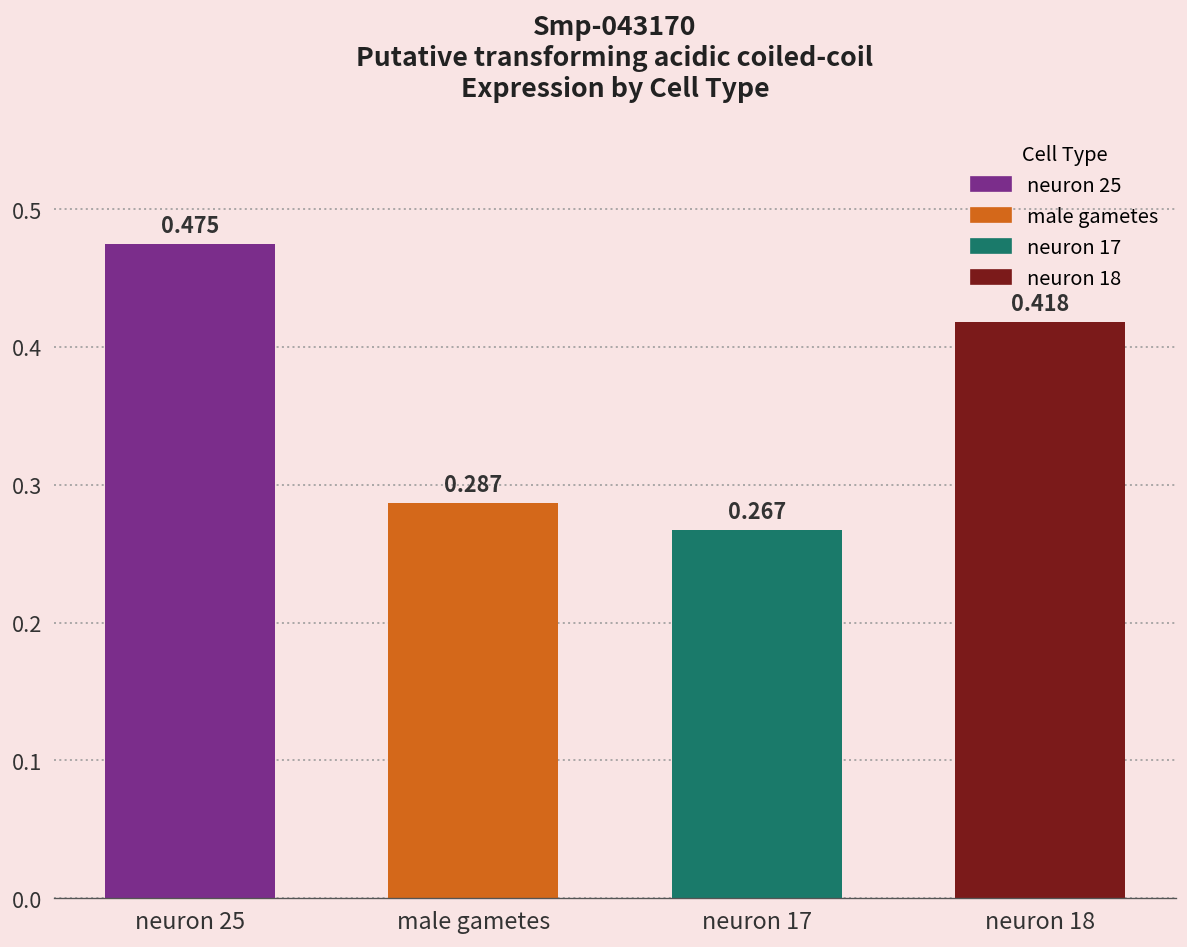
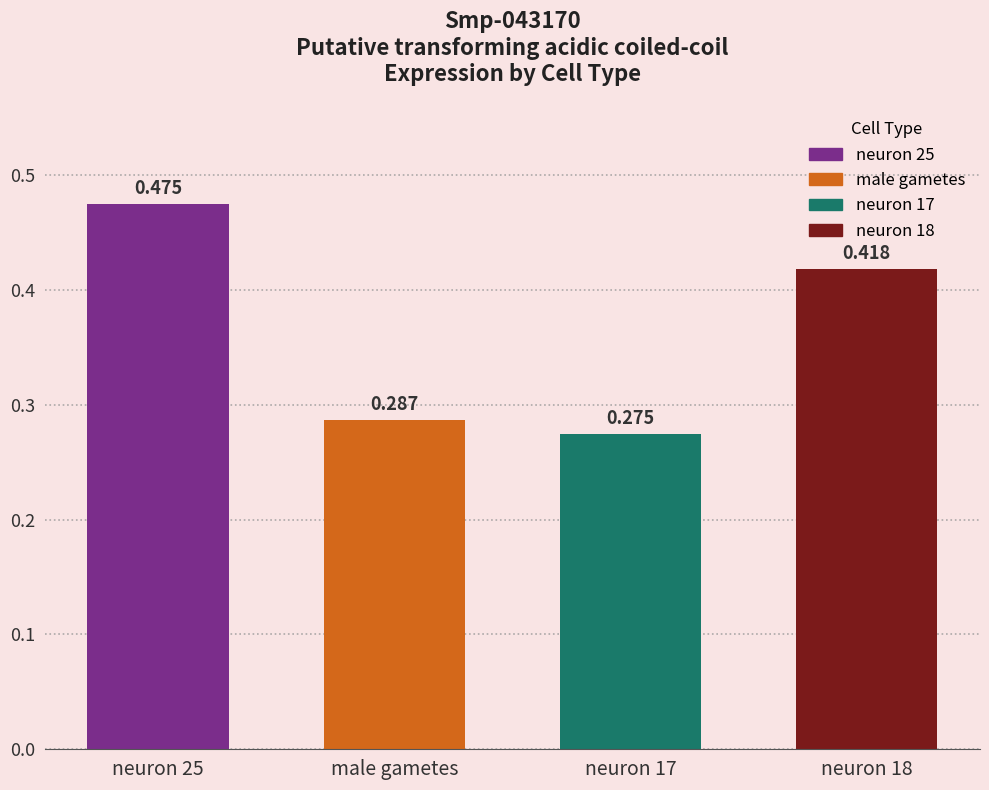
neuron 17: 0.267 -> 0.275
